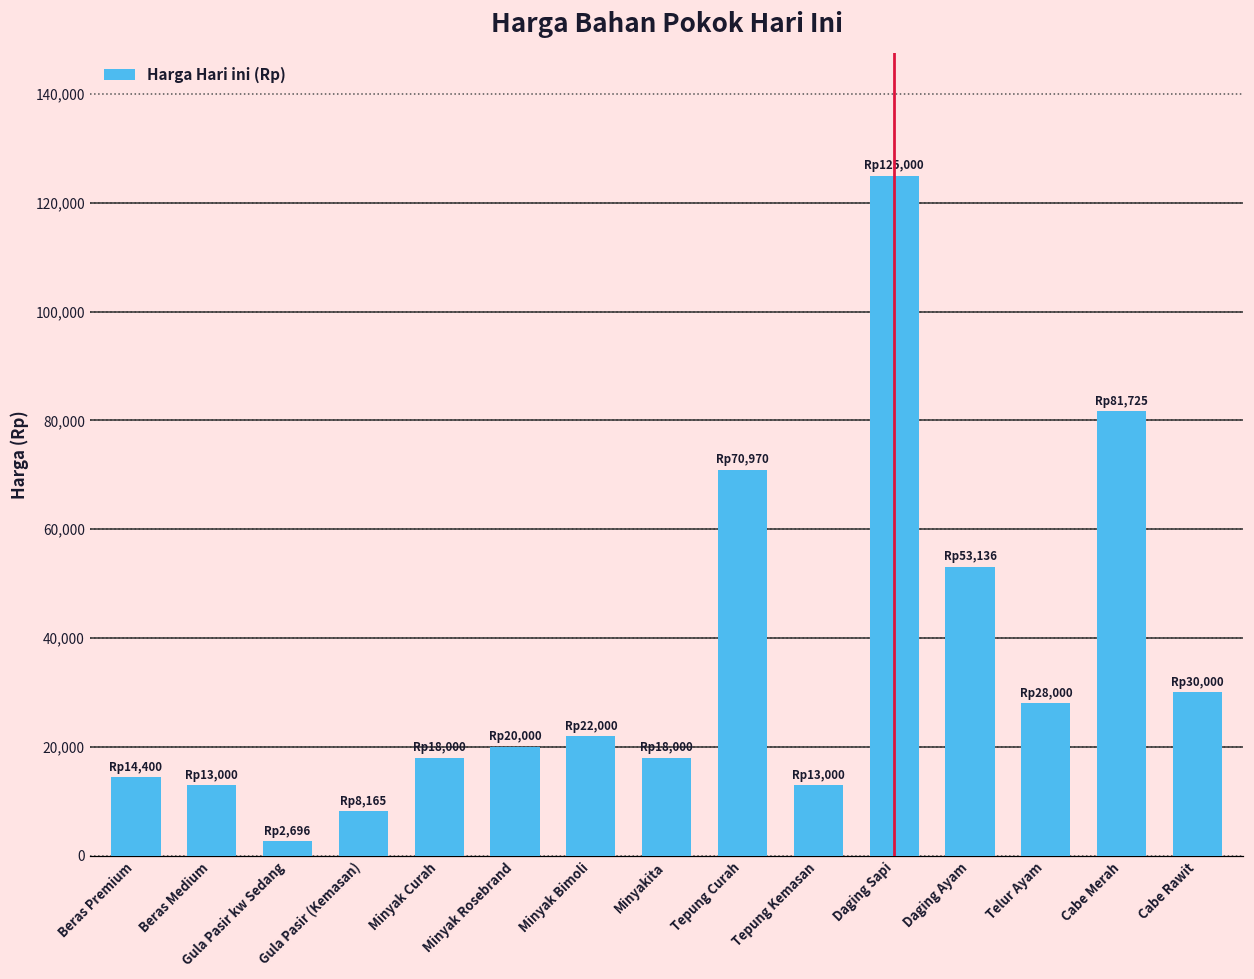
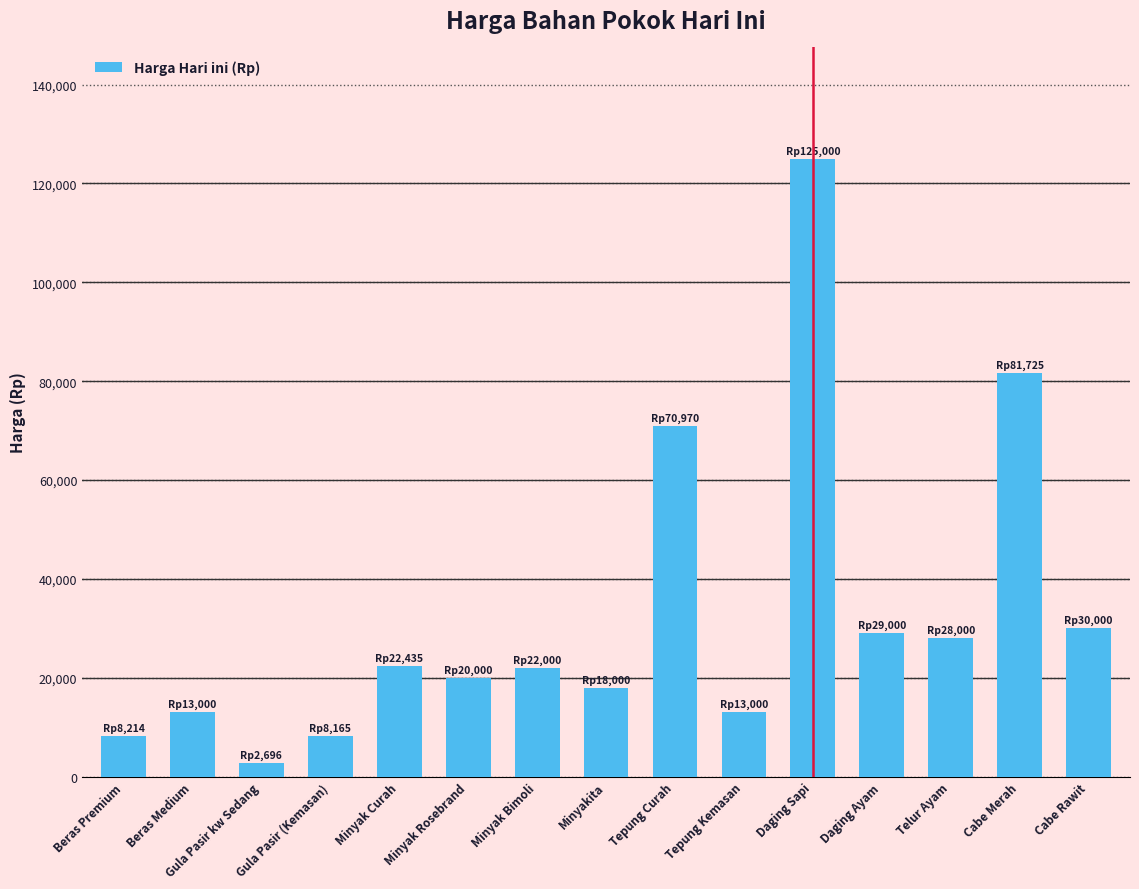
Beras Premium: 14,400 -> 8,214
Minyak Curah: 18,000 -> 22,435
Daging Ayam: 53,136 -> 29,000
